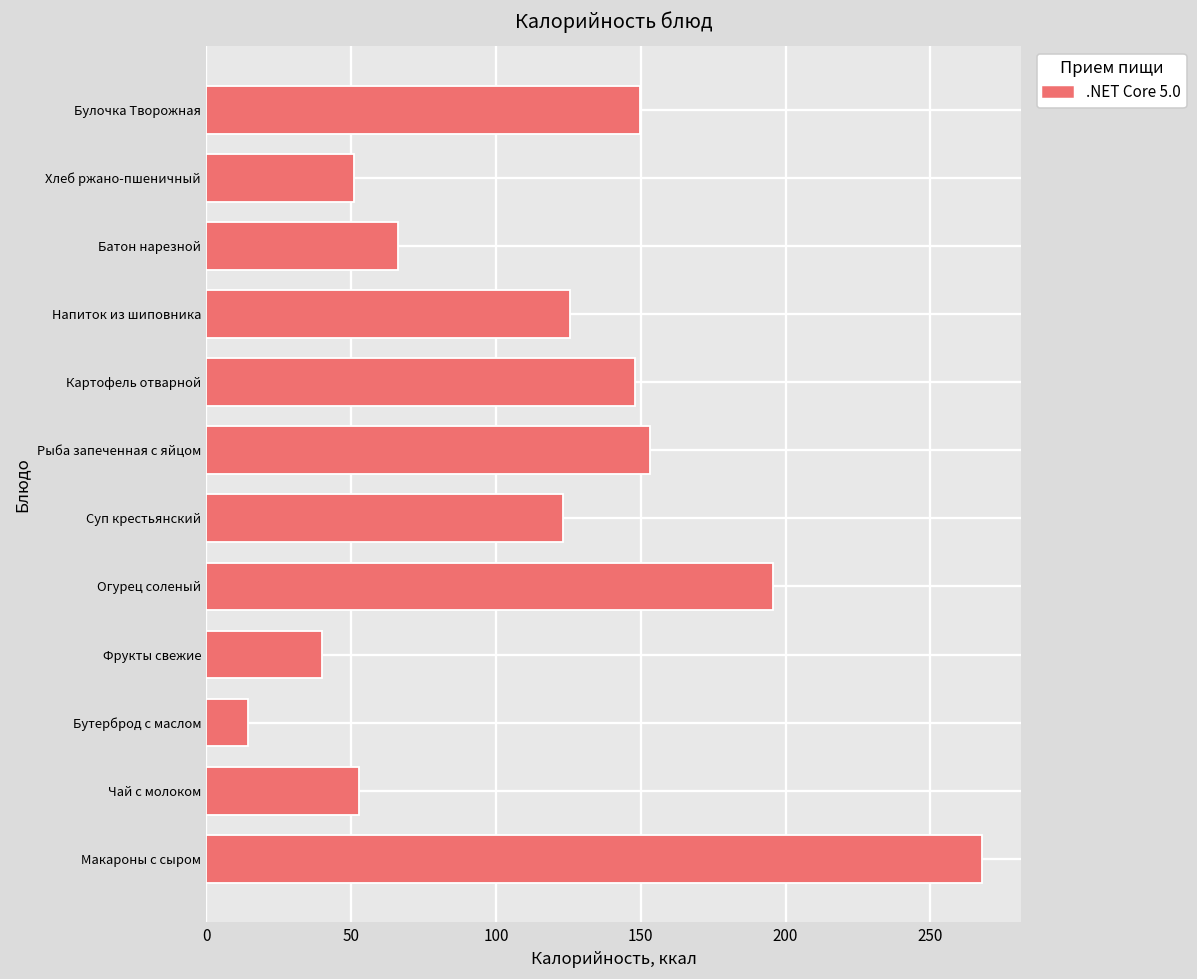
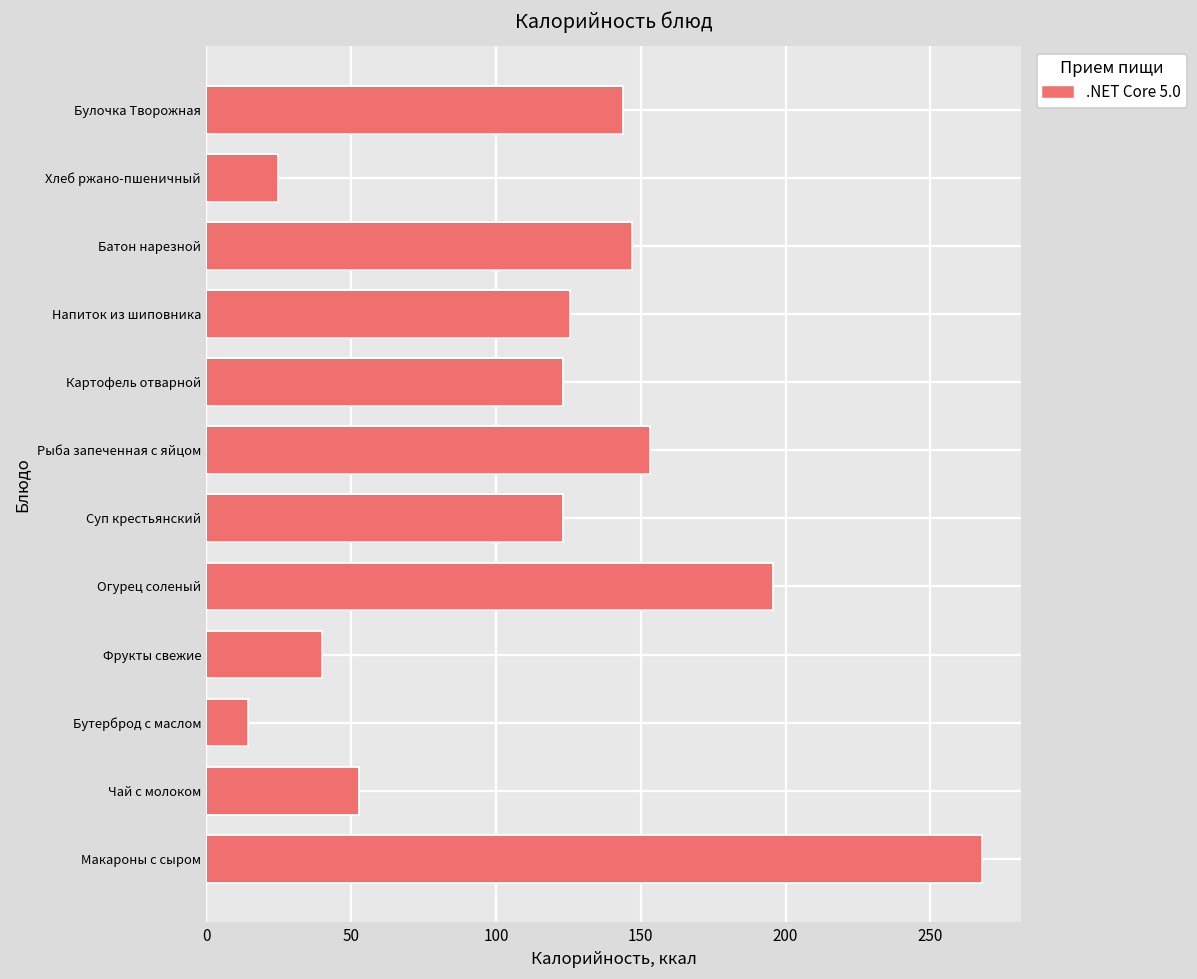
Булочка Творожная: 150 -> 144
Хлеб ржано-пшеничный: 51 -> 25
Батон нарезной: 66 -> 147
Картофель отварной: 148 -> 123
